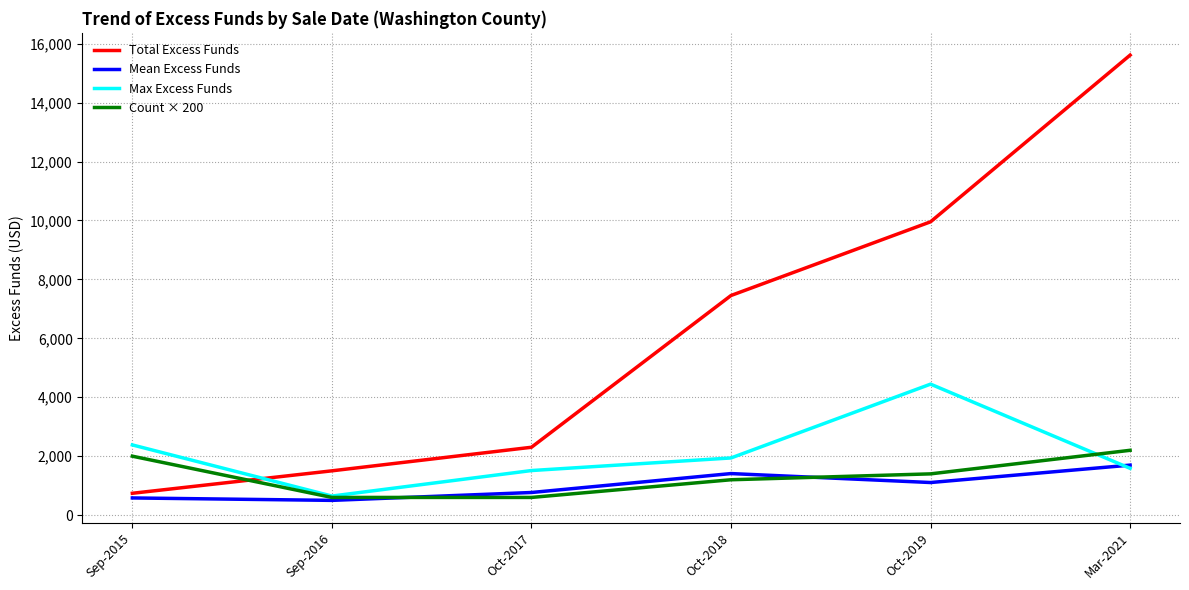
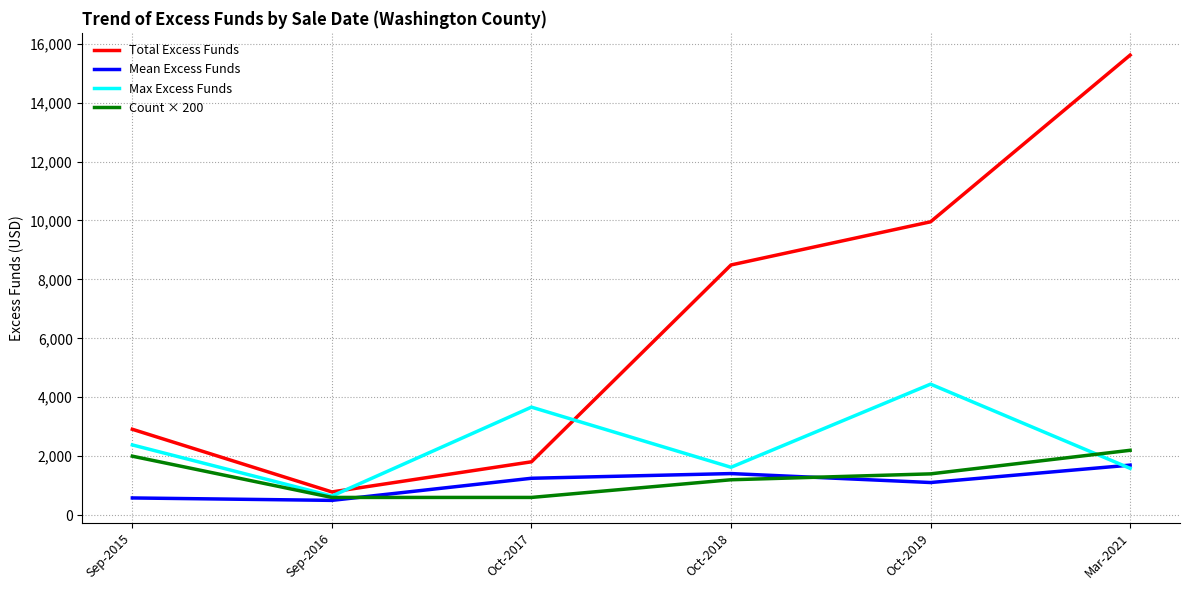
Total Excess Funds, Sep-2015: 700 -> 2,900
Total Excess Funds, Sep-2016: 1,500 -> 800
Total Excess Funds, Oct-2017: 2,300 -> 1,800
Mean Excess Funds, Oct-2017: 800 -> 1,300
Max Excess Funds, Oct-2017: 1,500 -> 3,700
Total Excess Funds, Oct-2018: 7,500 -> 8,500
Max Excess Funds, Oct-2018: 1,900 -> 1,600
